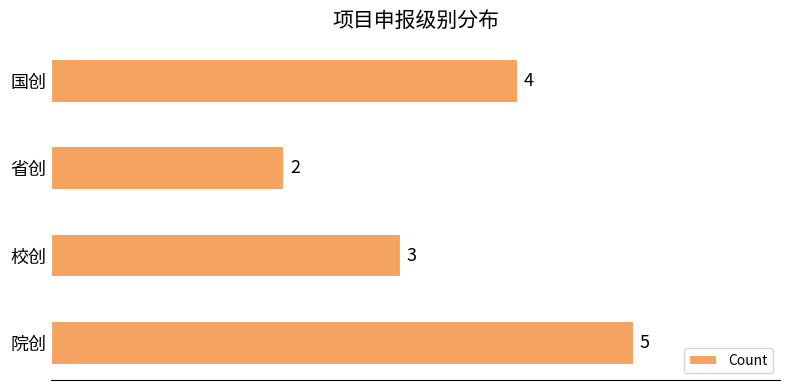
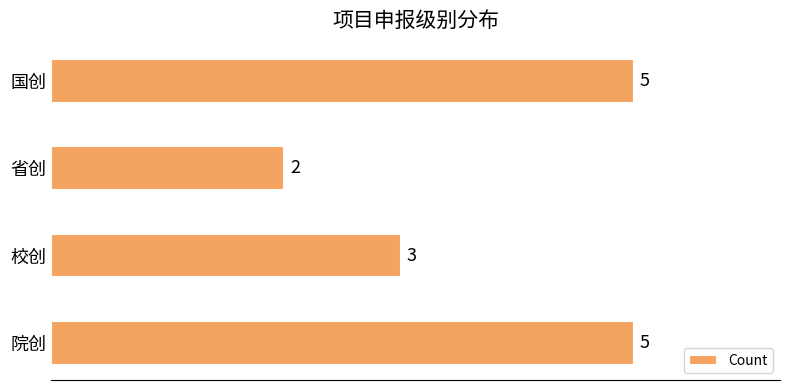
国创: 4 -> 5
